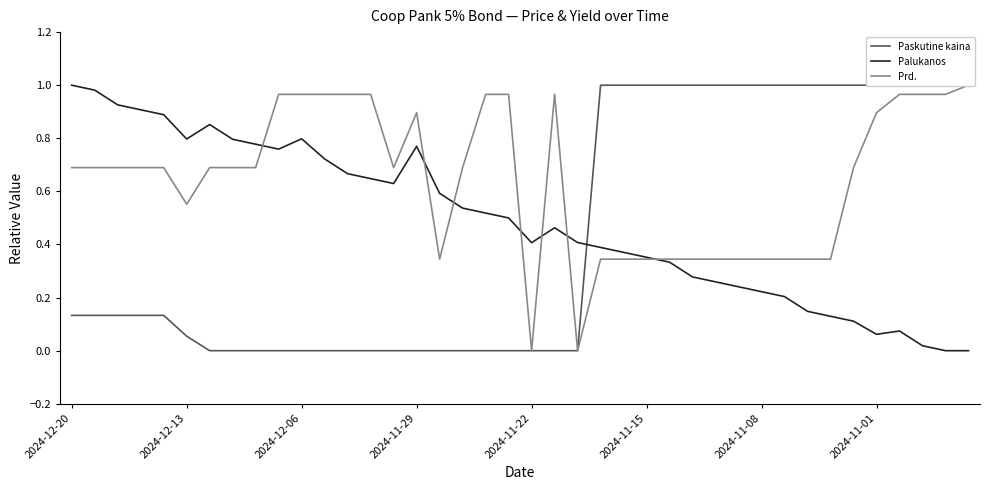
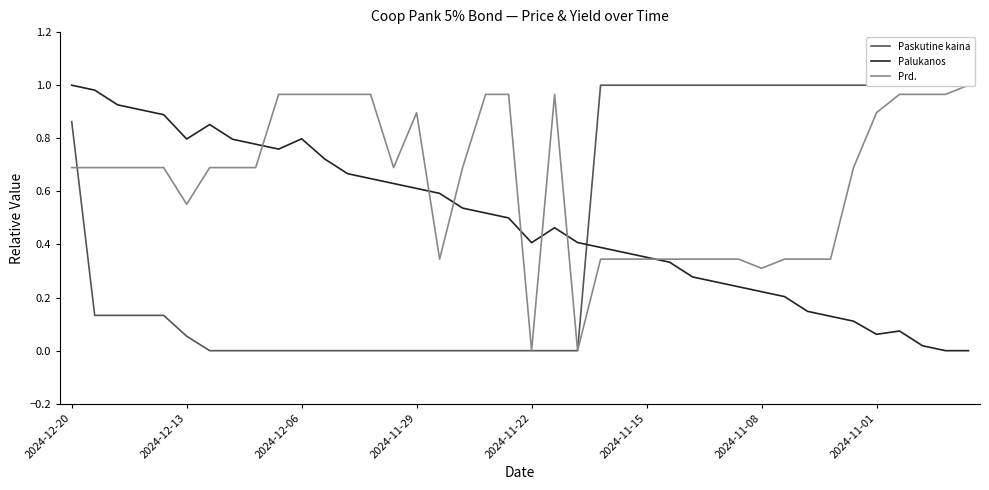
Paskutine kaina, 2024-12-20: 0.13 -> 0.86
Palukanos, 2024-11-29: 0.77 -> 0.61
Prd., 2024-11-08: 0.34 -> 0.31
